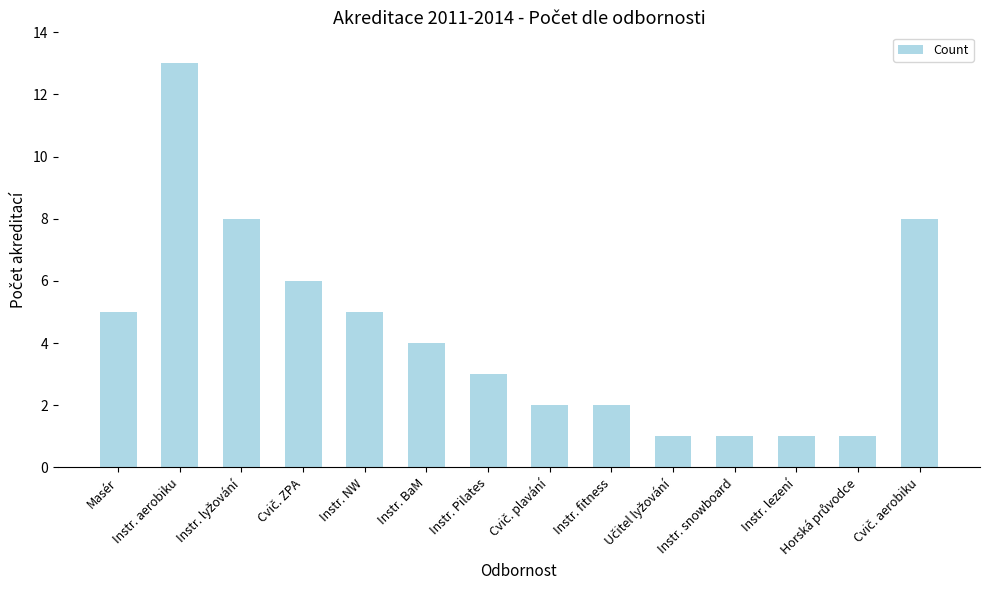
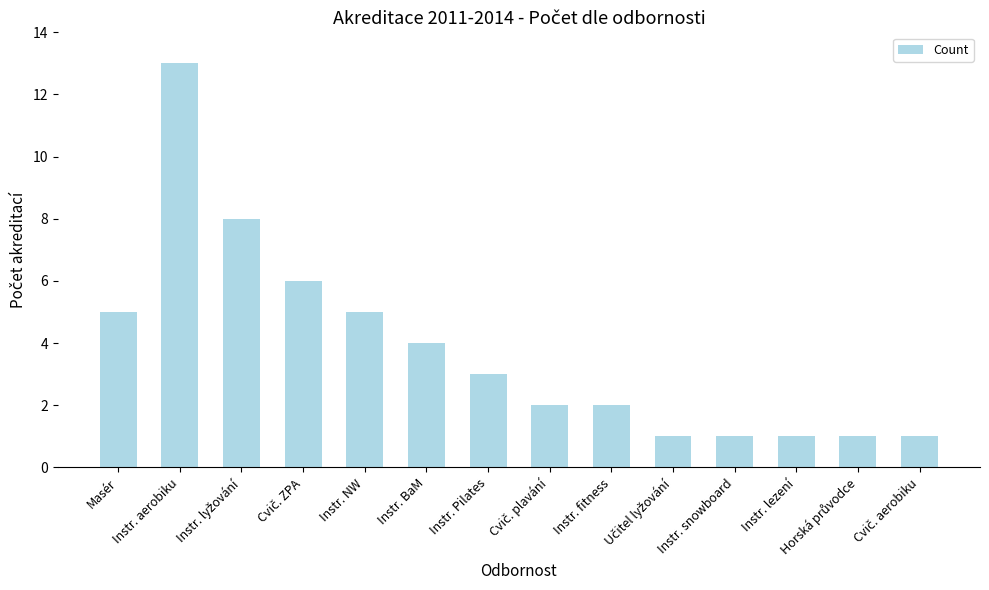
Cvič. aerobiku: 8 -> 1
